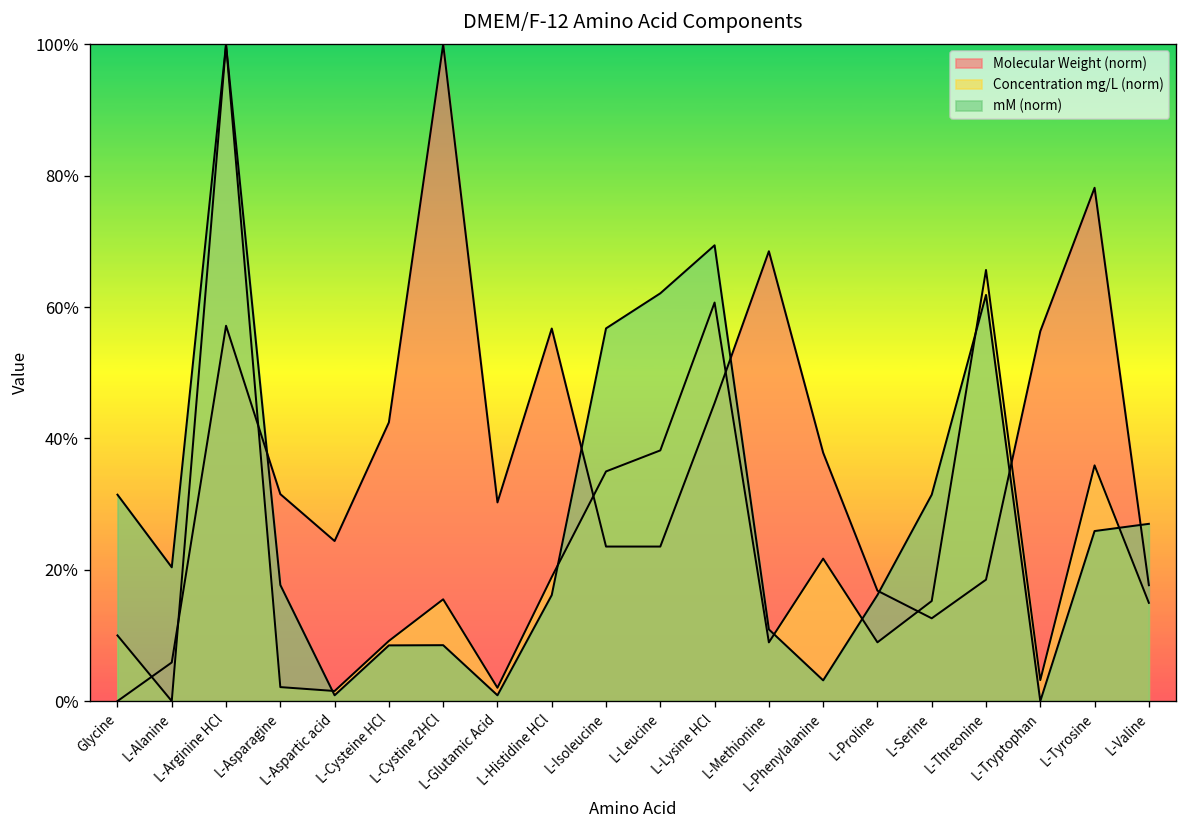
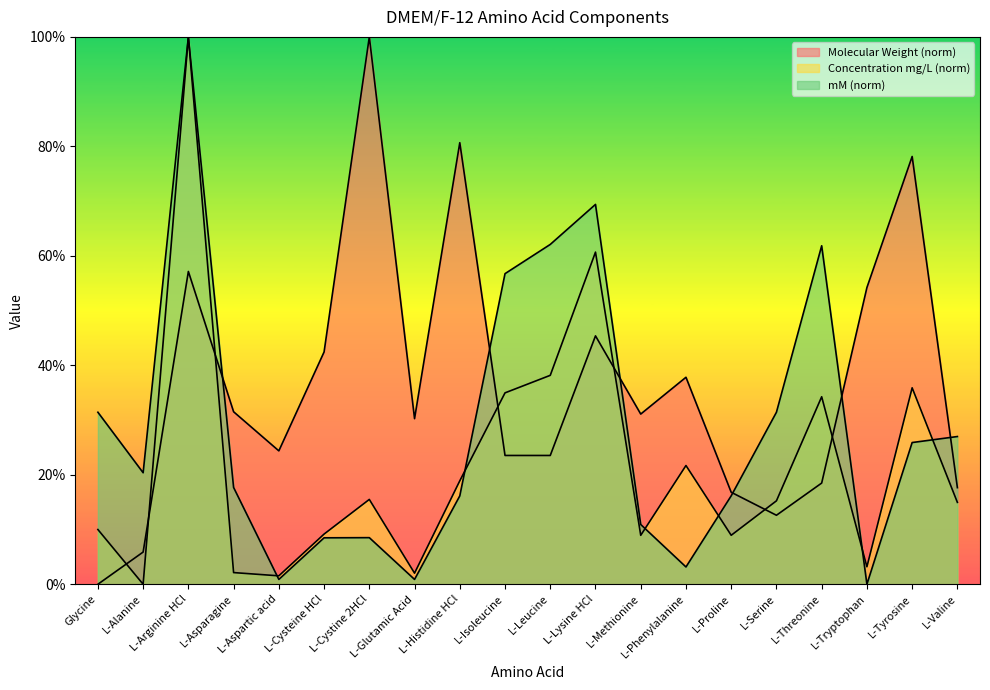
Molecular Weight (norm), L-Histidine HCl: 57% -> 81%
Molecular Weight (norm), L-Methionine: 68% -> 31%
Concentration mg/L (norm), L-Threonine: 66% -> 34%
Molecular Weight (norm), L-Tryptophan: 56% -> 54%
